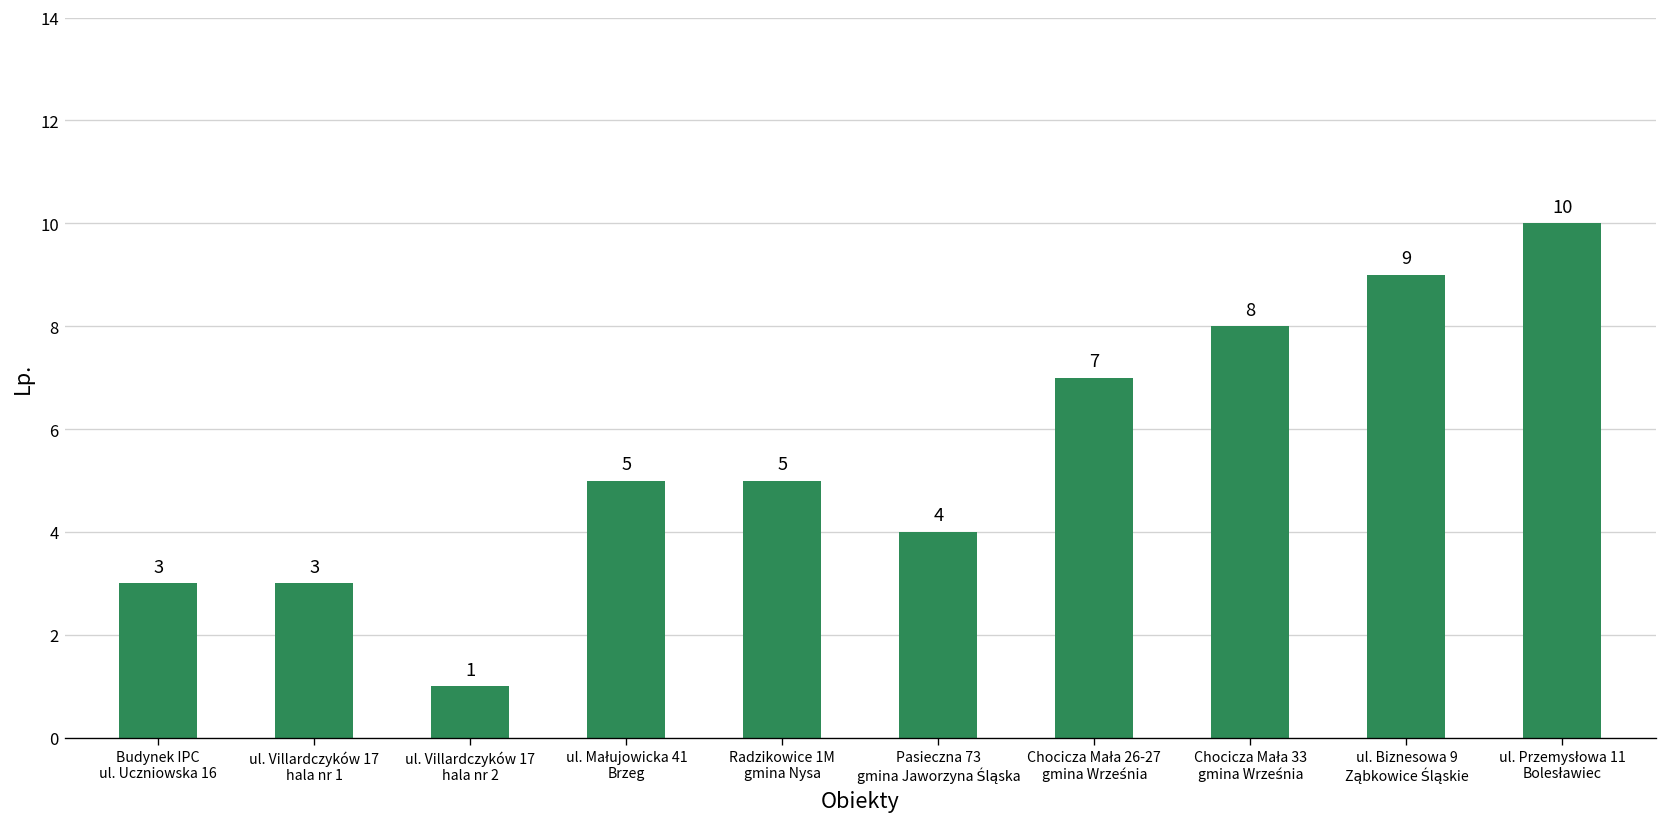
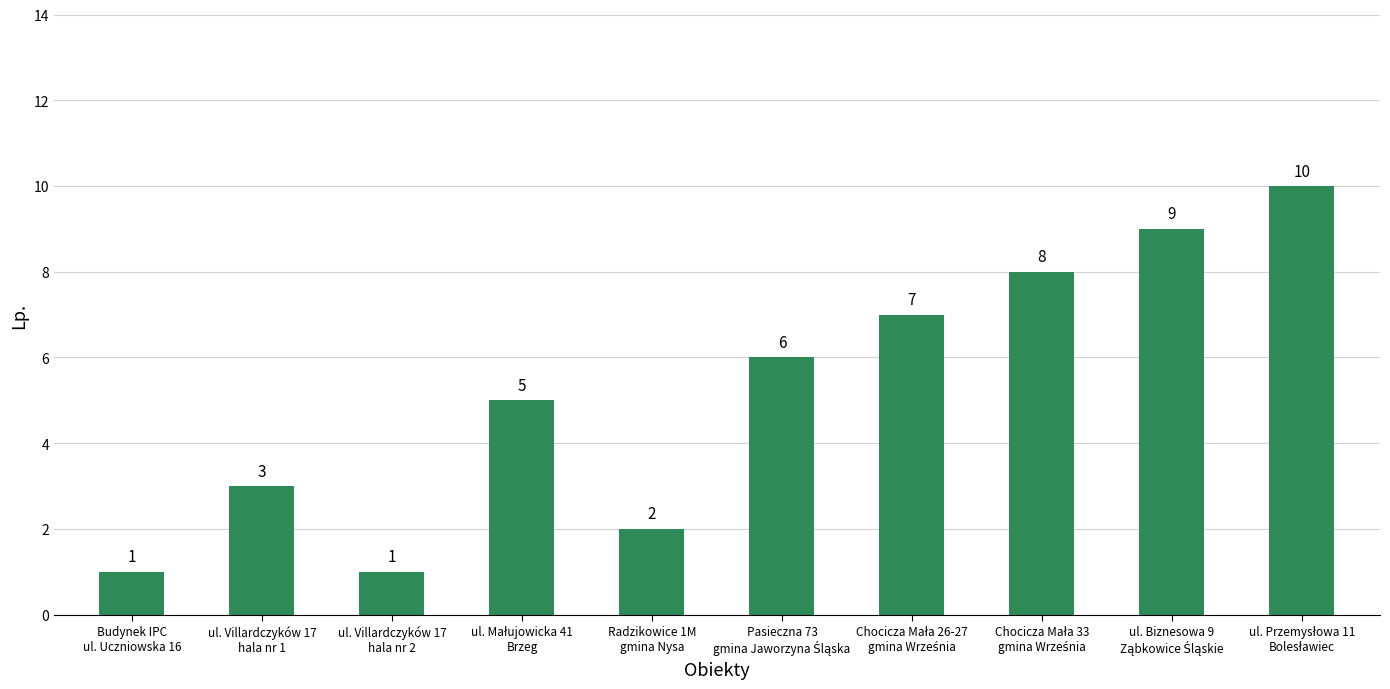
Budynek IPC ul. Uczniowska 16: 3 -> 1
Radzikowice 1M gmina Nysa: 5 -> 2
Pasieczna 73 gmina Jaworzyna Śląska: 4 -> 6
